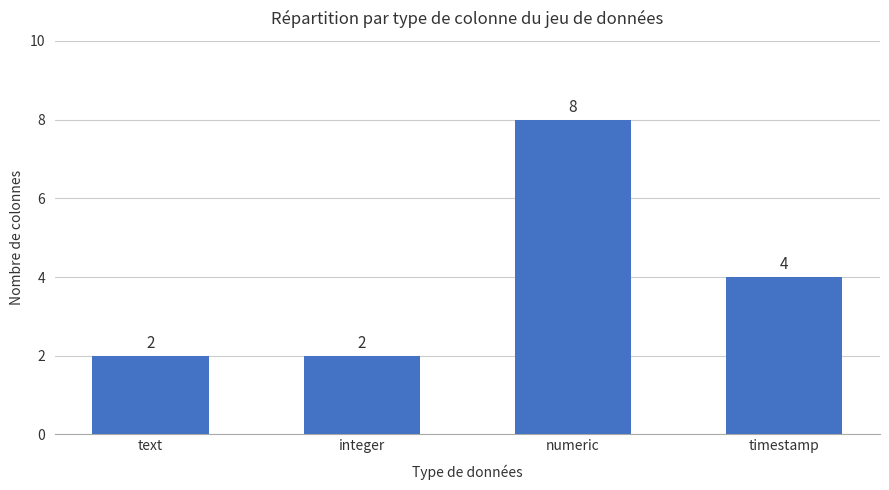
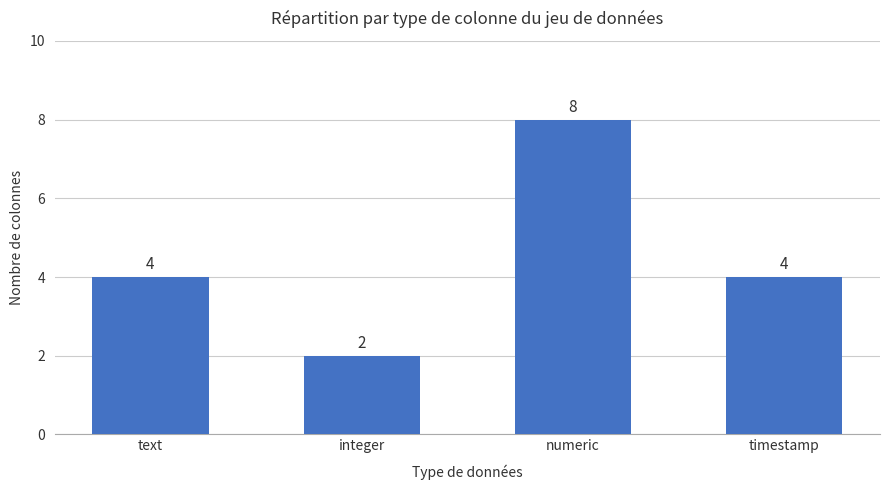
text: 2 -> 4
